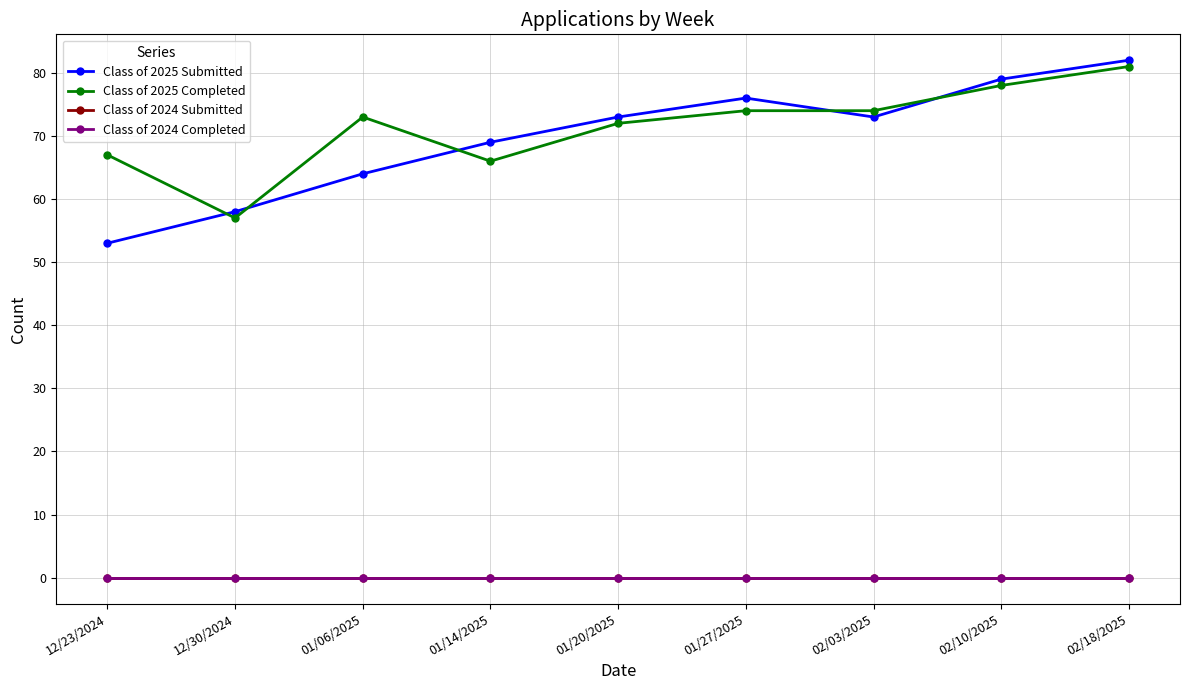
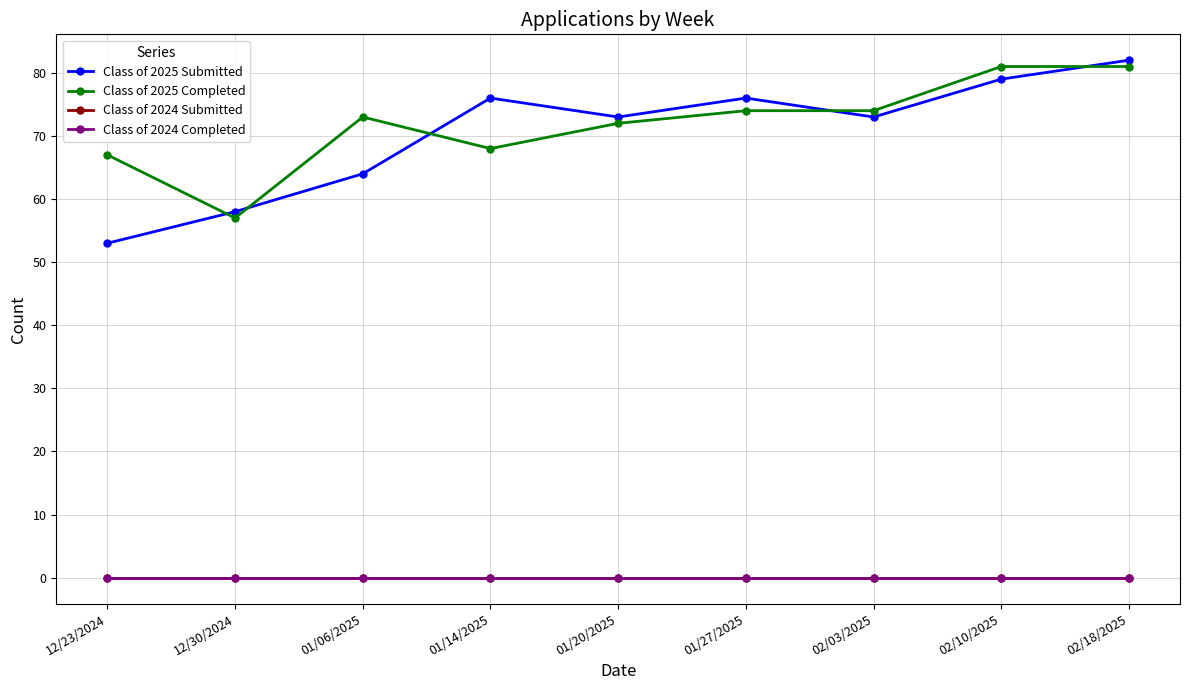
Class of 2025 Submitted, 01/14/2025: 69 -> 76
Class of 2025 Completed, 01/14/2025: 66 -> 68
Class of 2025 Completed, 02/10/2025: 78 -> 81
